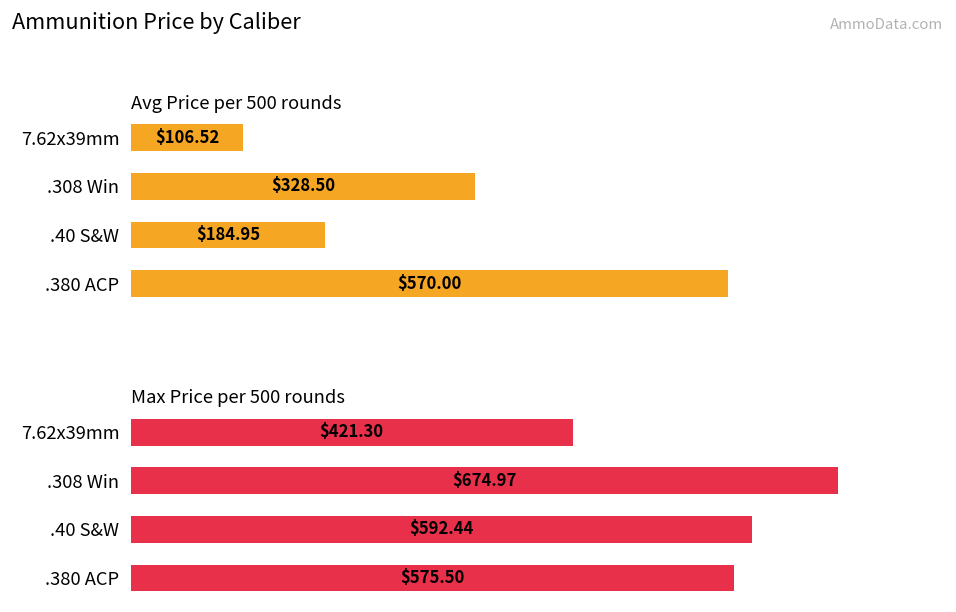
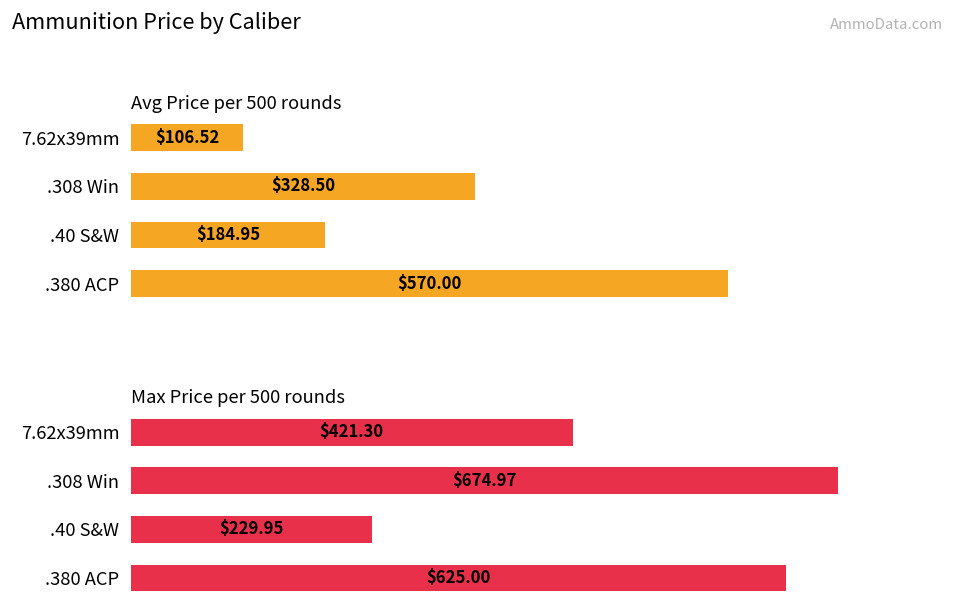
Max Price per 500 rounds, .40 S&W: $592.44 -> $229.95
Max Price per 500 rounds, .380 ACP: $575.50 -> $625.00
